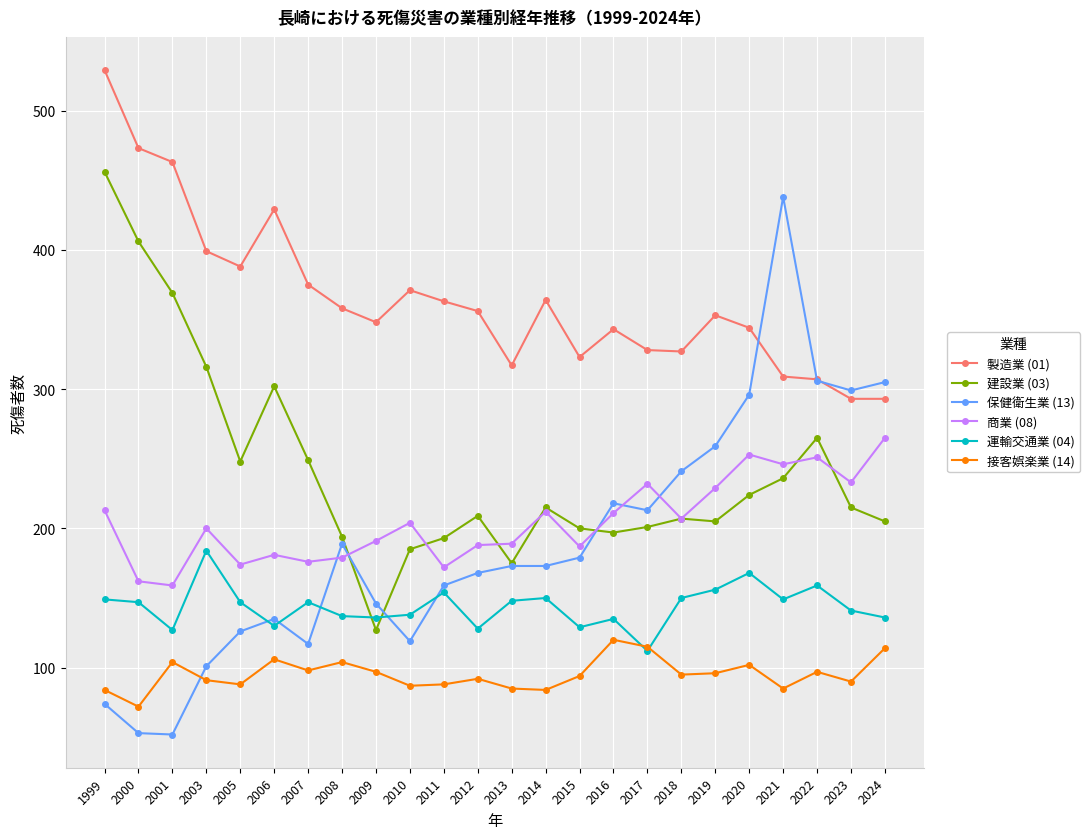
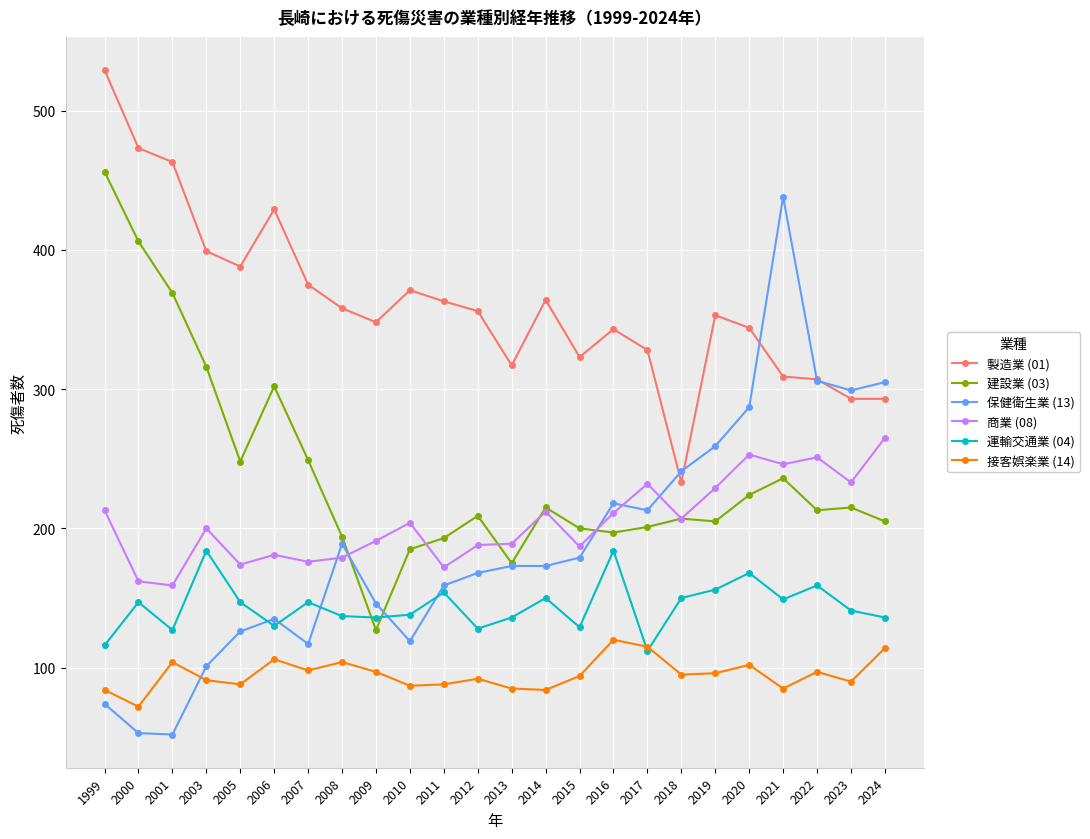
運輸交通業 (04), 1999: 149 -> 116
運輸交通業 (04), 2013: 148 -> 136
運輸交通業 (04), 2016: 135 -> 184
製造業 (01), 2018: 327 -> 233
保健衛生業 (13), 2020: 296 -> 287
建設業 (03), 2022: 265 -> 213
